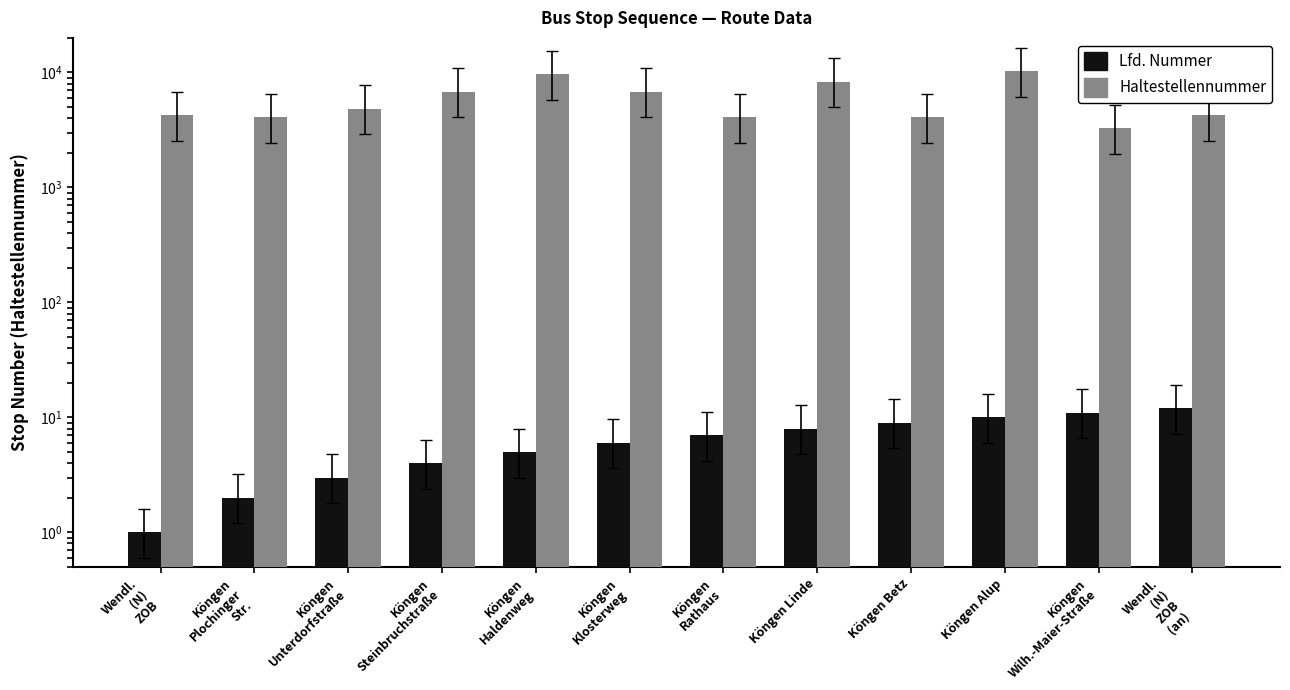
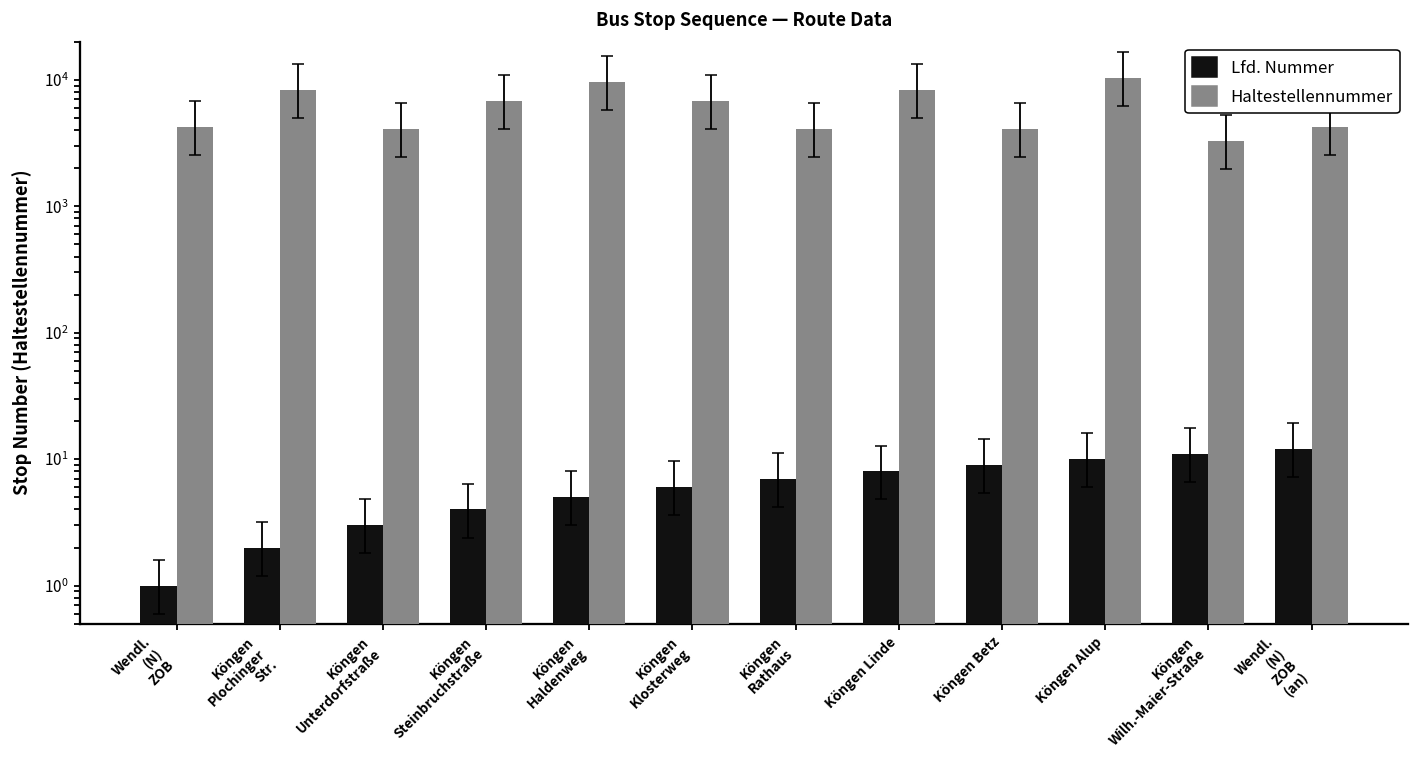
Haltestellennummer, Köngen Plochinger Str.: 4100 -> 8000
Haltestellennummer, Köngen Unterdorfstraße: 4800 -> 4100
